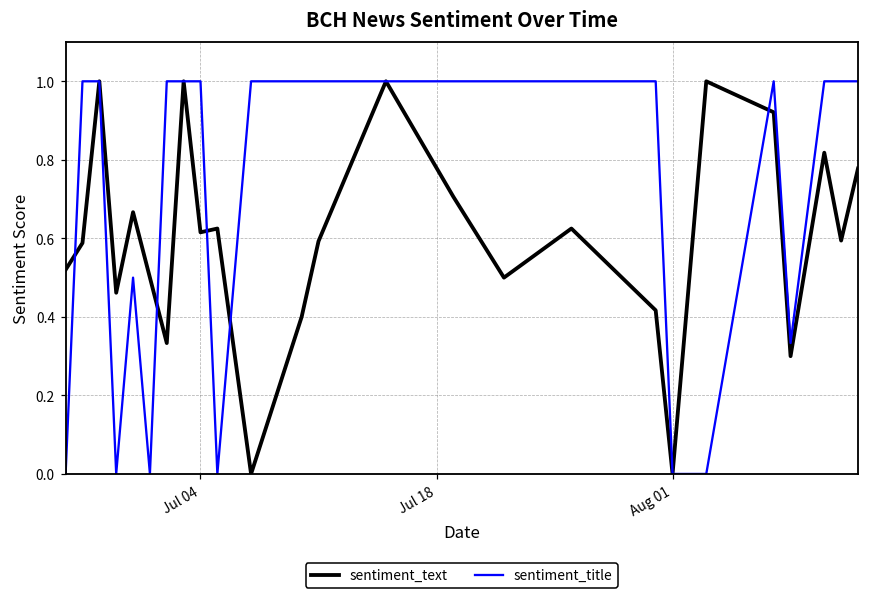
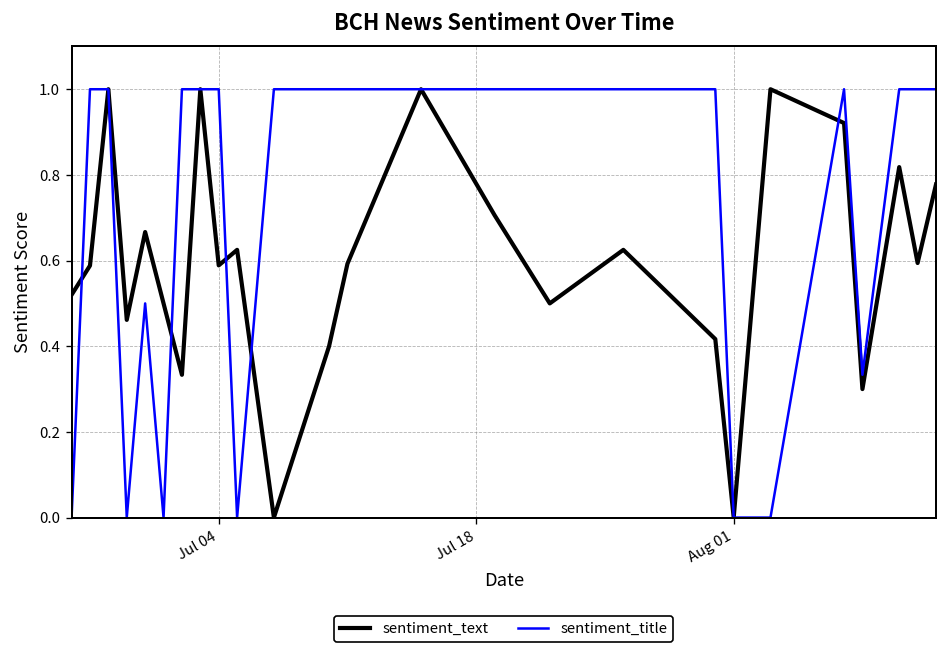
sentiment_text, Jul 04: 0.62 -> 0.59
